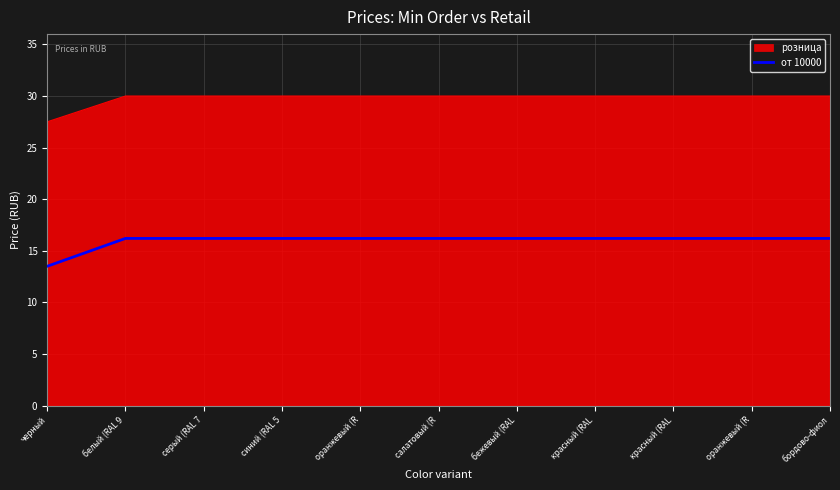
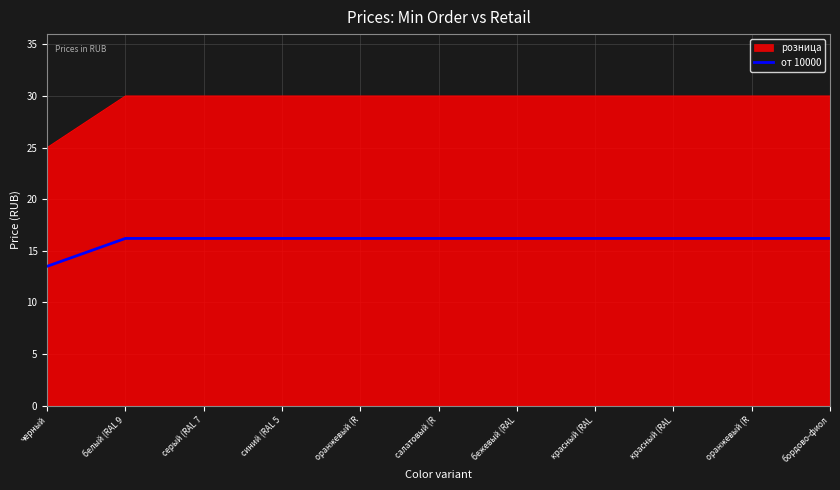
розница, черный: 27.5 -> 25.0
